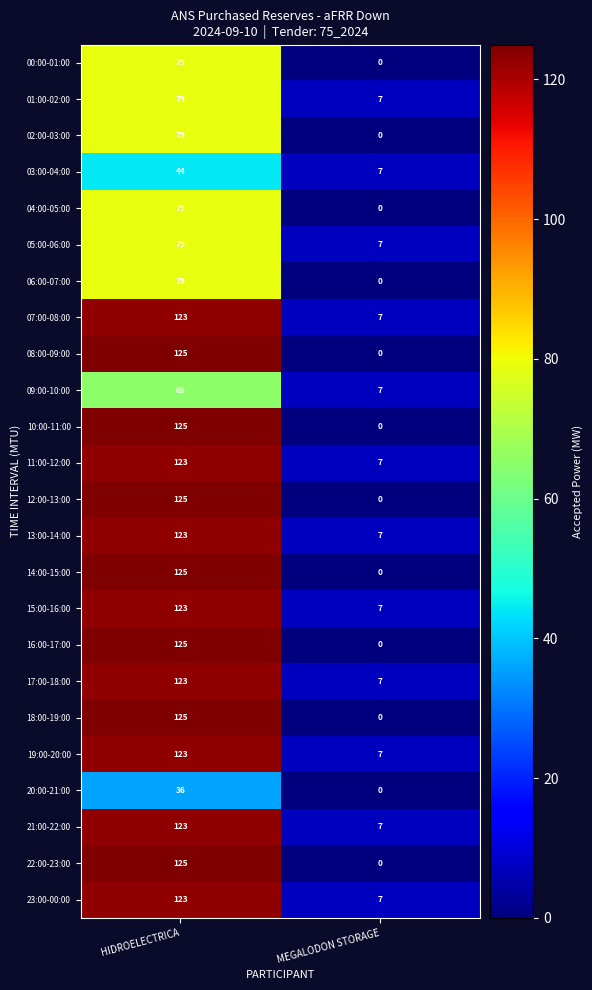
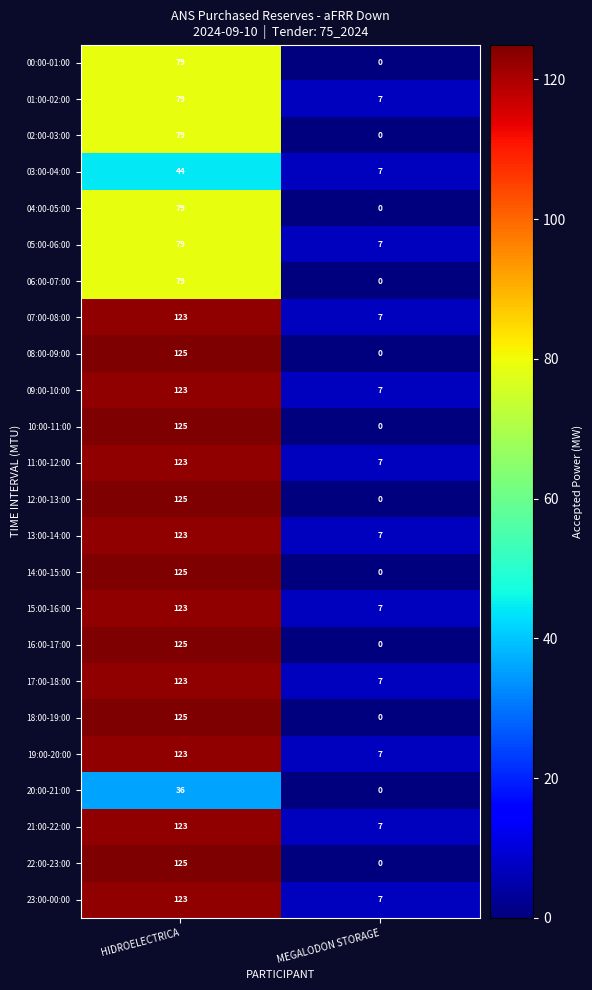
09:00-10:00, HIDROELECTRICA: 65 -> 123
